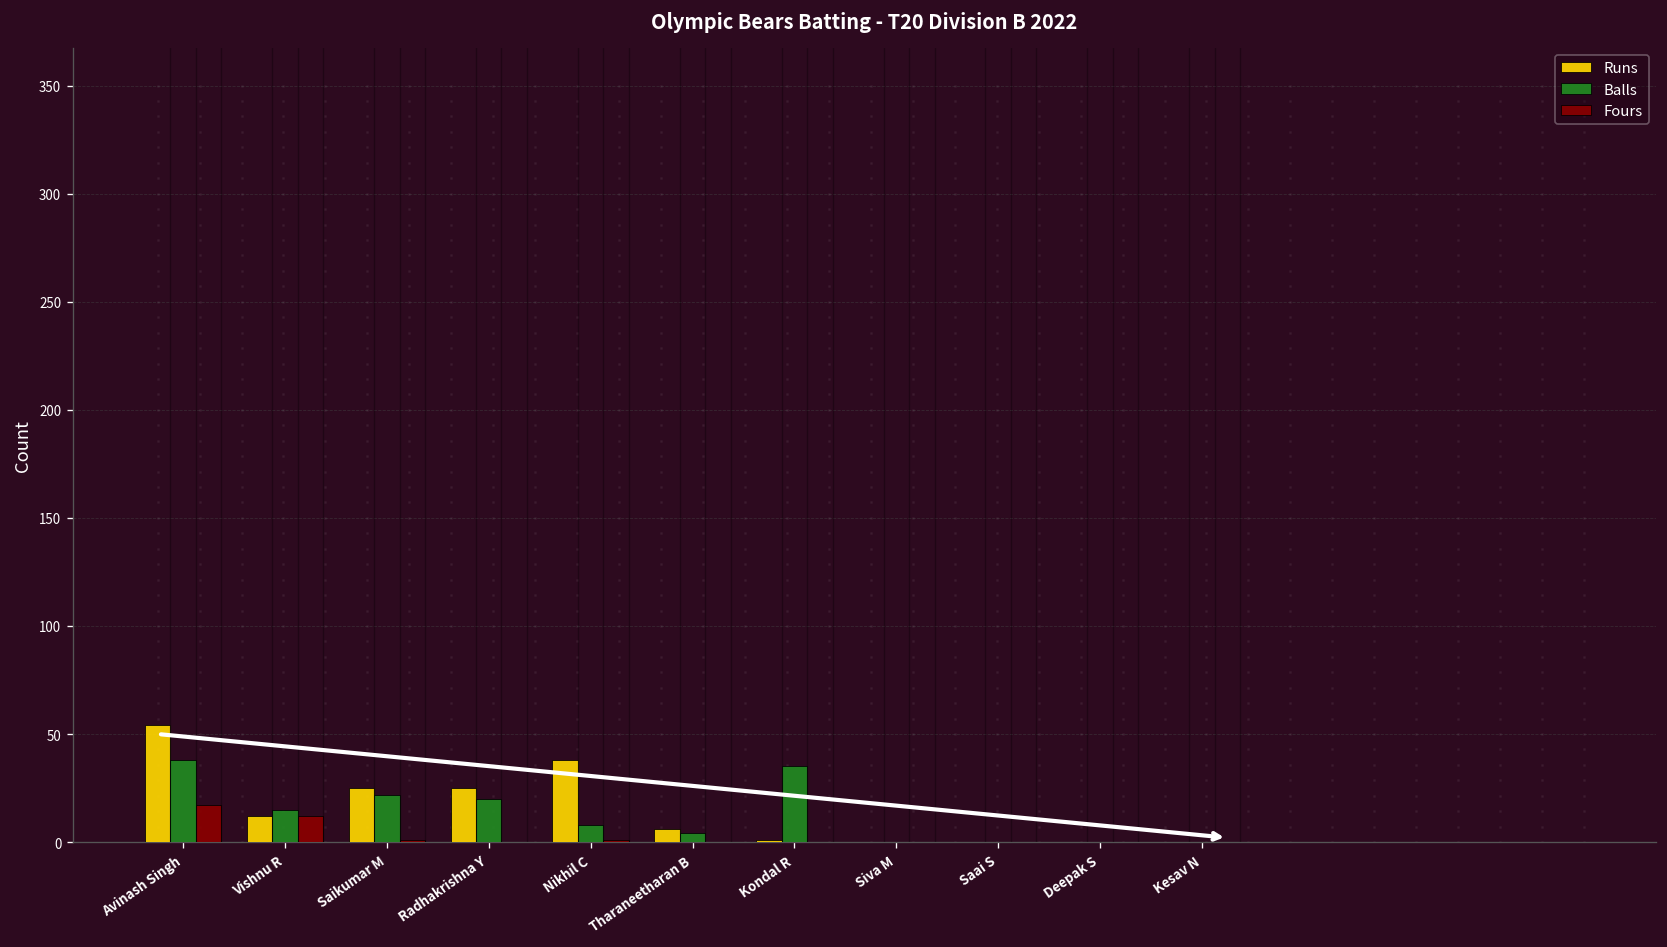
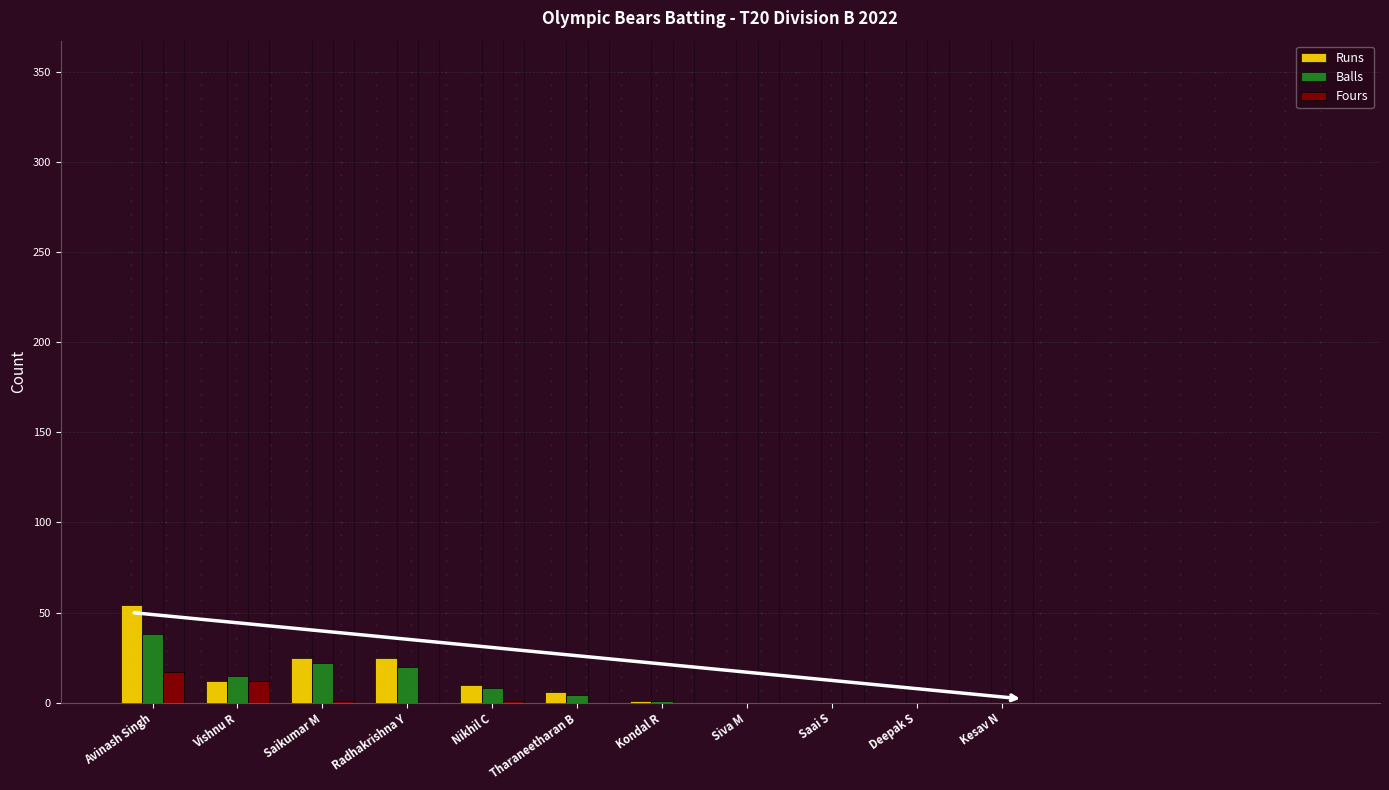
Runs, Nikhil C: 38 -> 10
Balls, Kondal R: 35 -> 1
